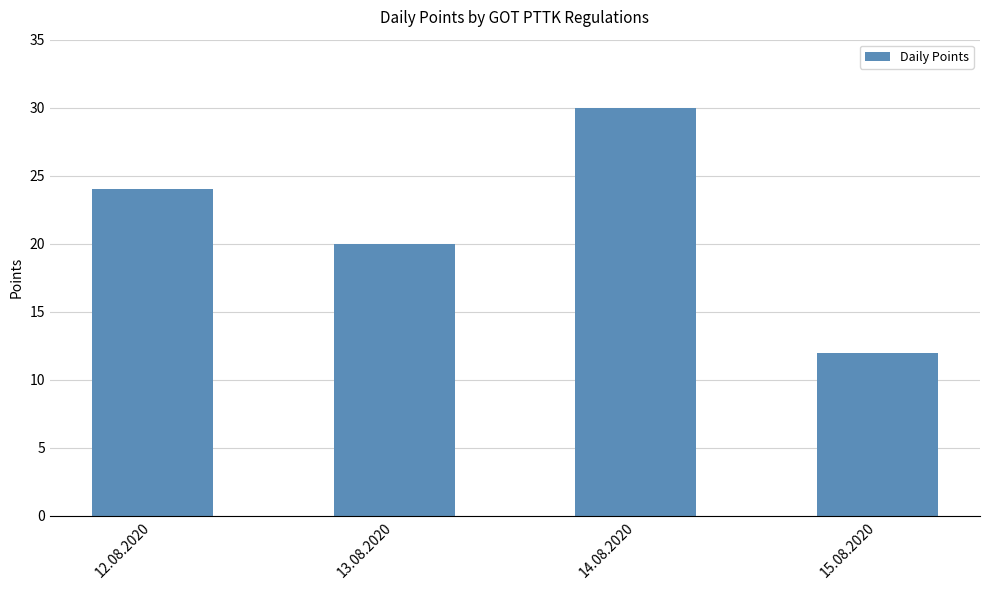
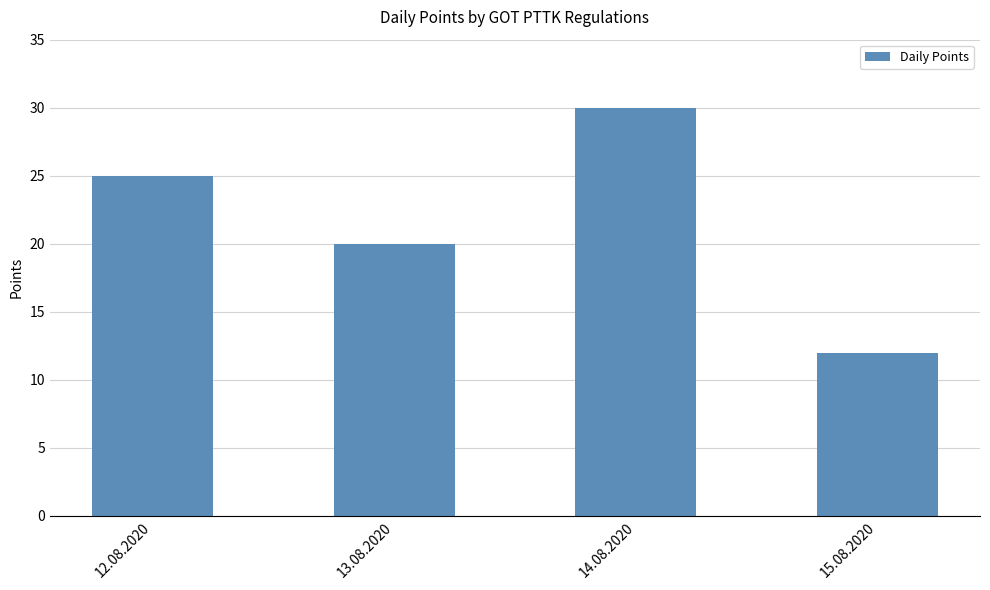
12.08.2020: 24 -> 25
